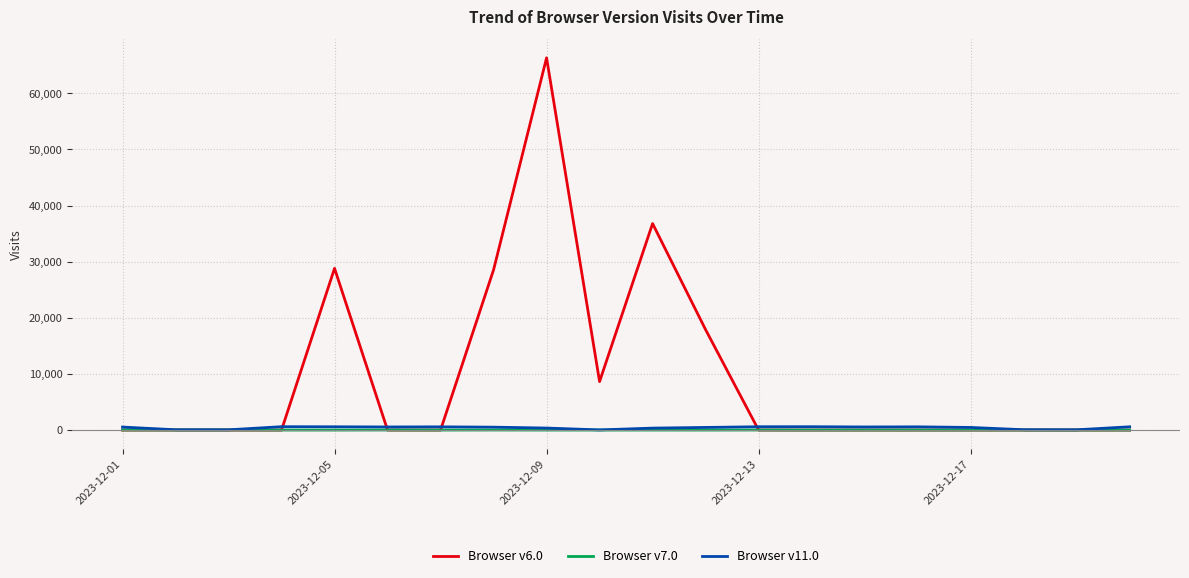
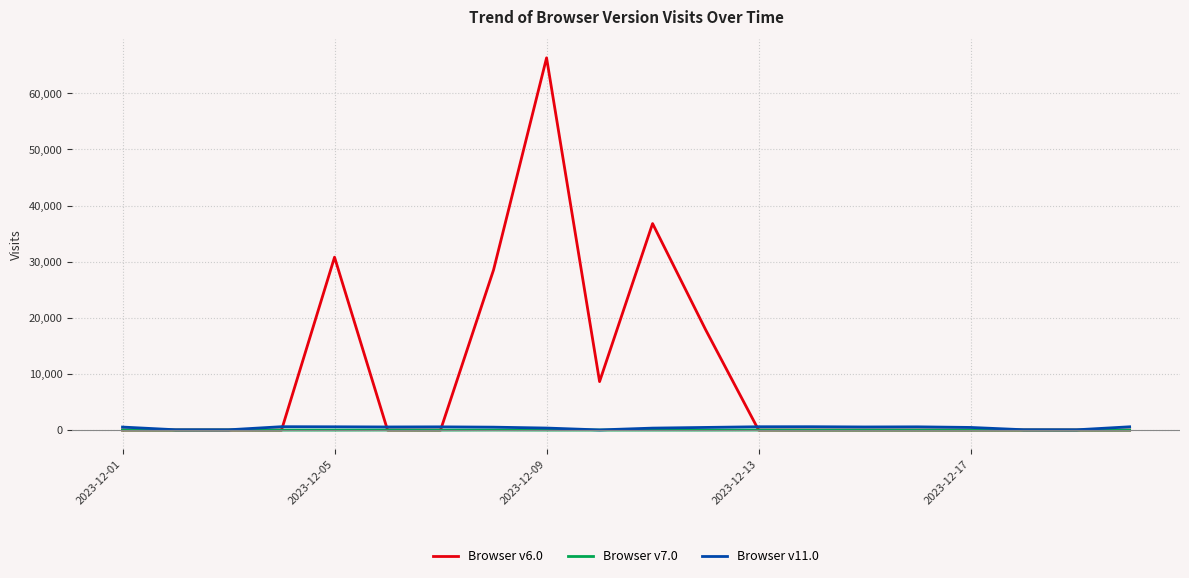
Browser v6.0, 2023-12-05: 29,000 -> 31,000
